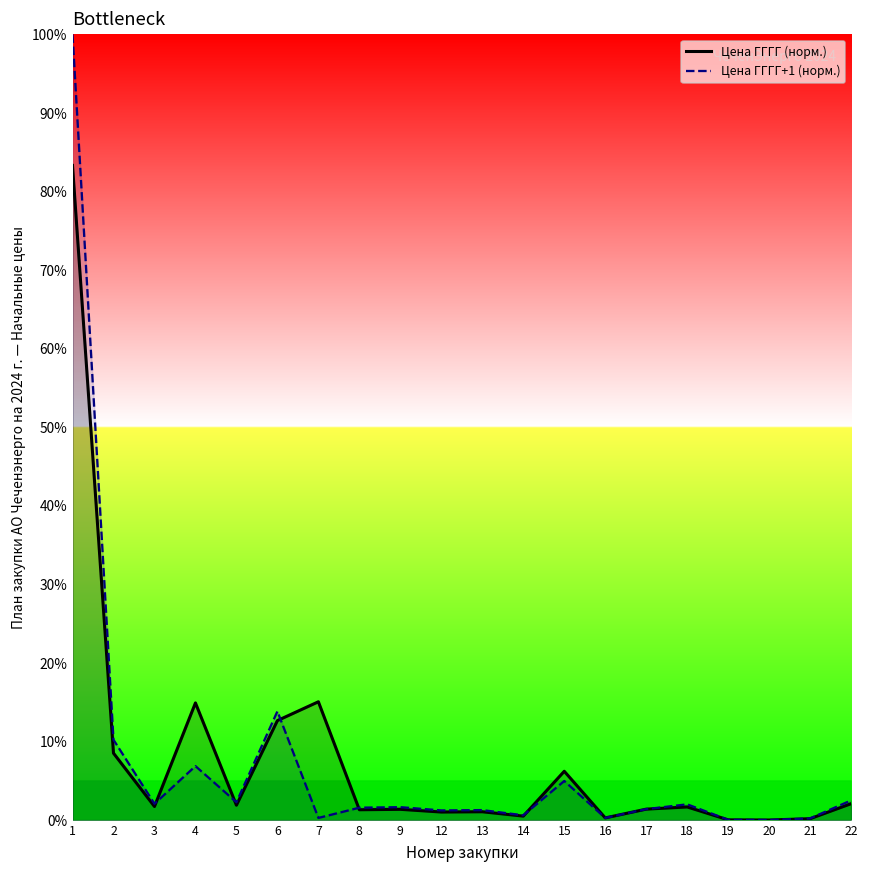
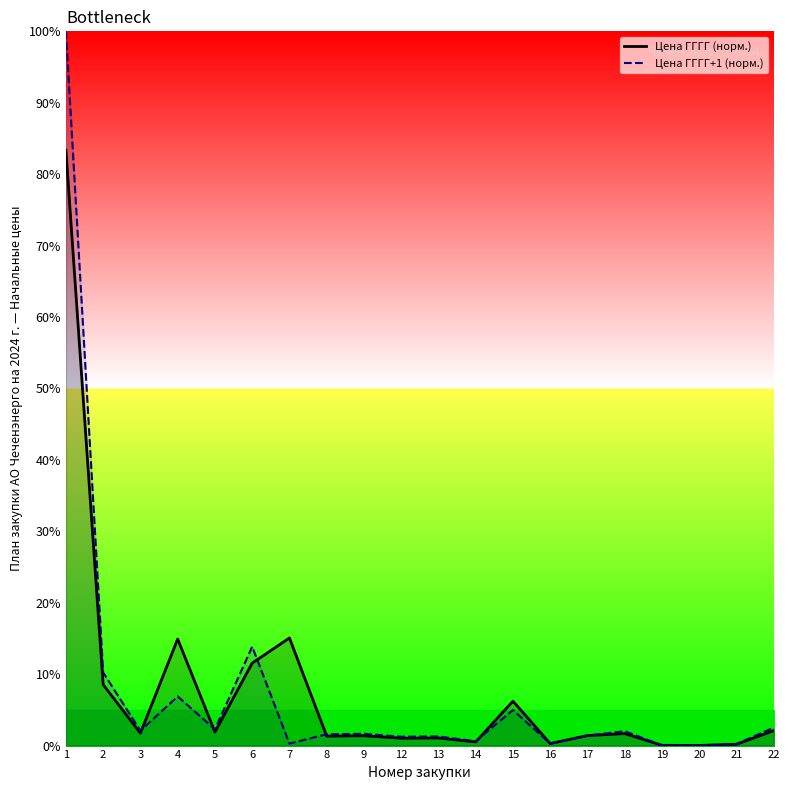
Цена ГГГГ (норм.), 6: 13% -> 12%
